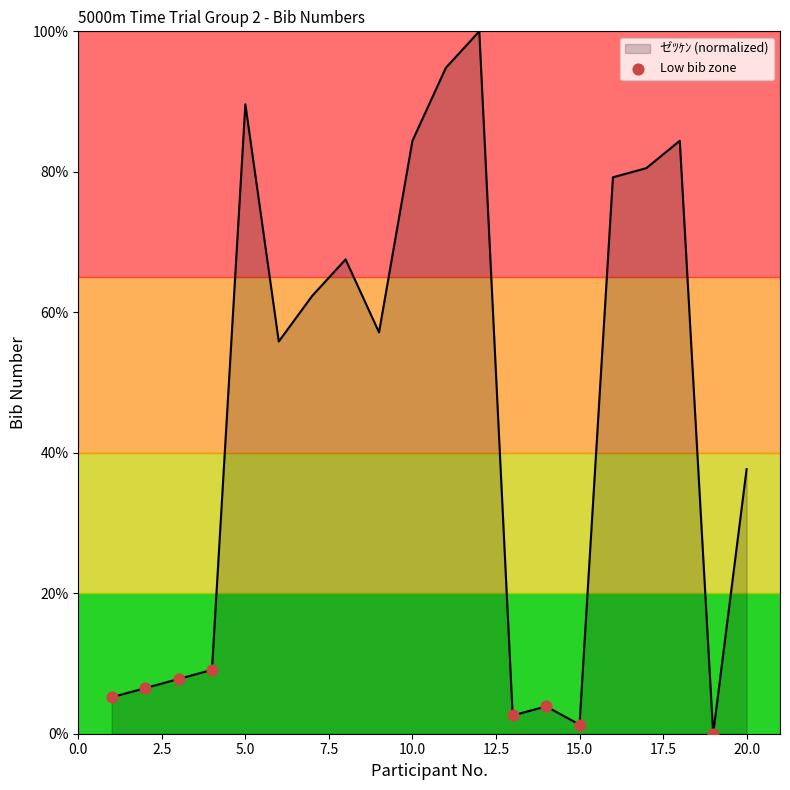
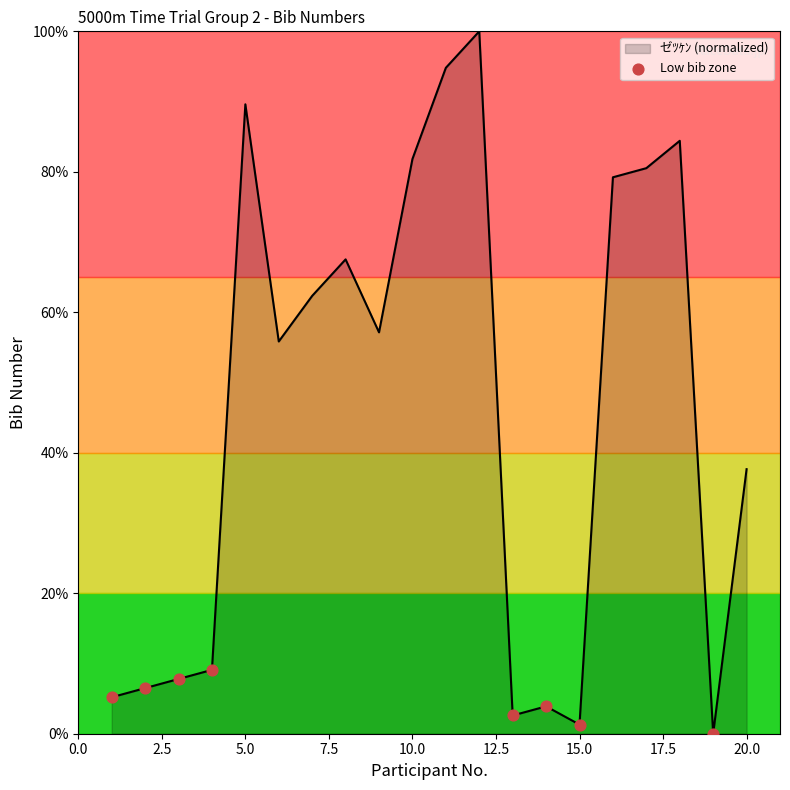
ゼﾂｹﾝ (normalized), 10.0: 84% -> 82%
